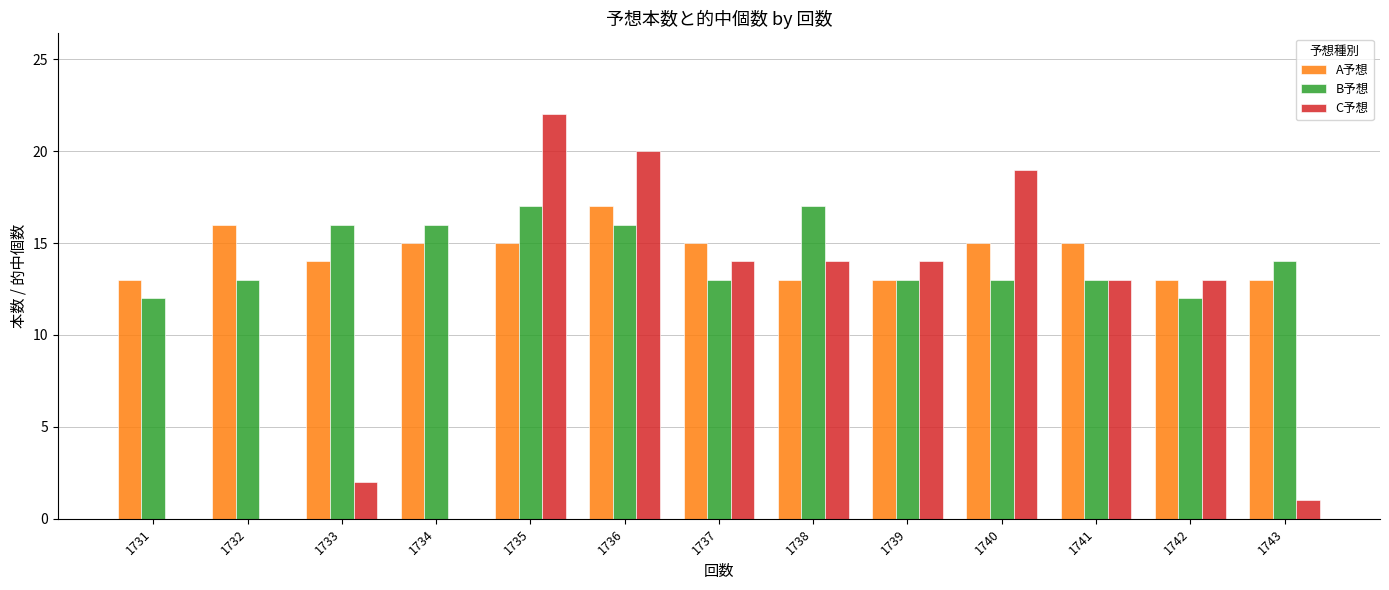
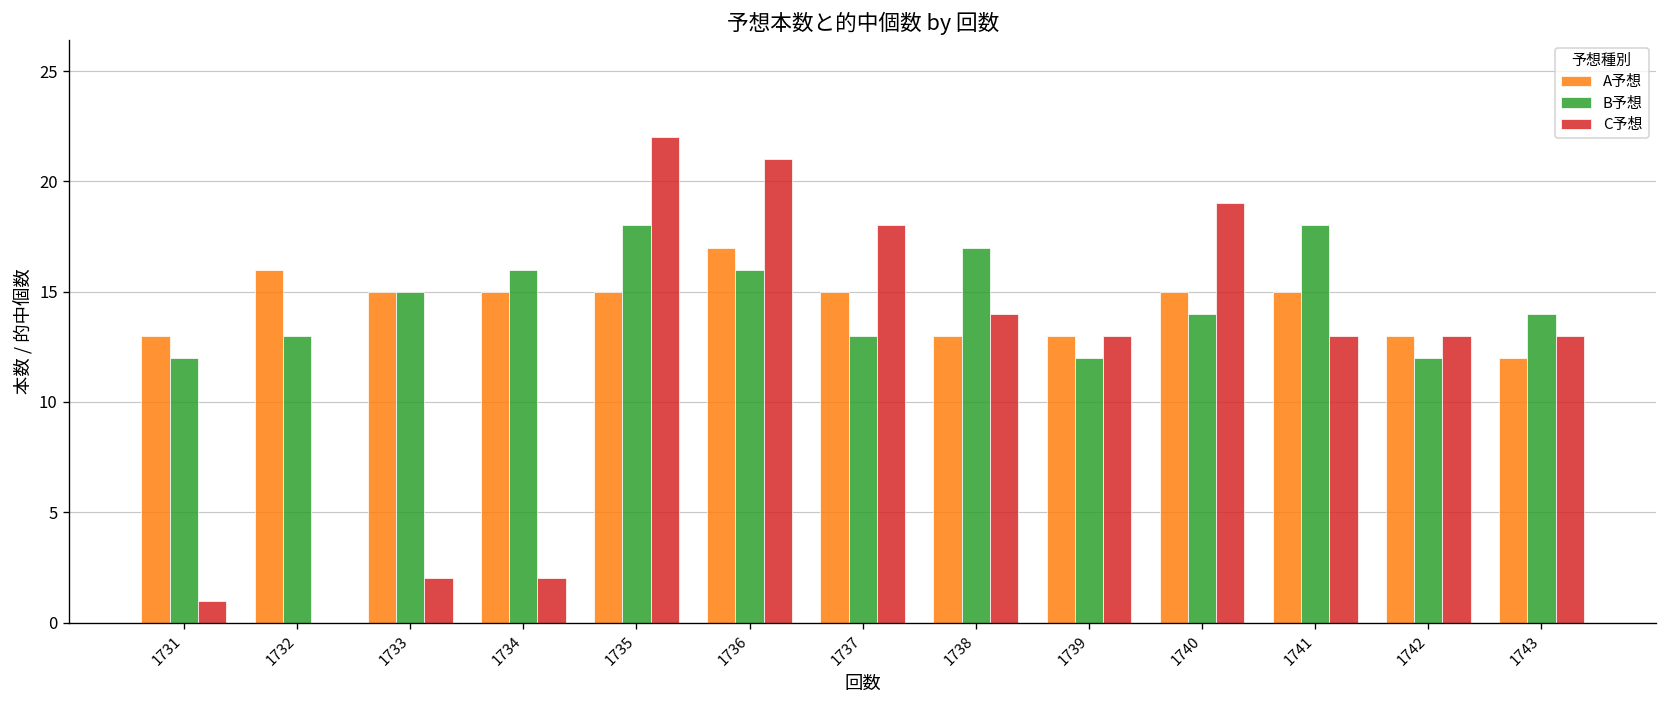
C予想, 1731: 0 -> 1
A予想, 1733: 14 -> 15
B予想, 1733: 16 -> 15
C予想, 1734: 0 -> 2
B予想, 1735: 17 -> 18
C予想, 1736: 20 -> 21
C予想, 1737: 14 -> 18
B予想, 1739: 13 -> 12
C予想, 1739: 14 -> 13
B予想, 1740: 13 -> 14
B予想, 1741: 13 -> 18
A予想, 1743: 13 -> 12
C予想, 1743: 1 -> 13
